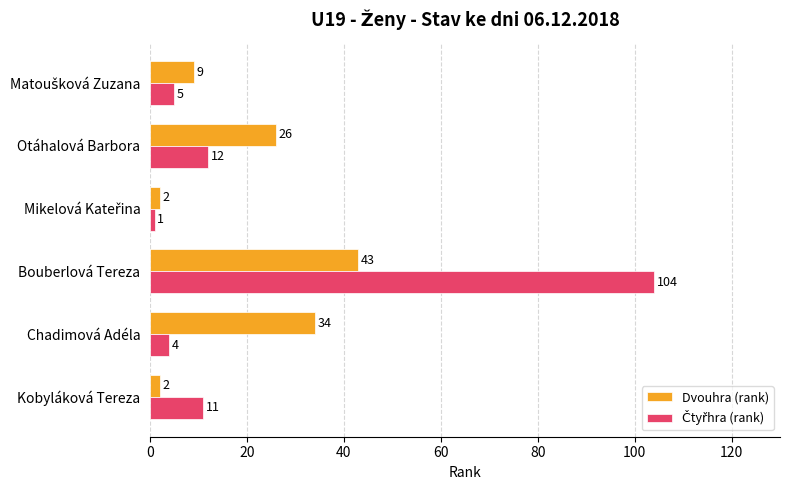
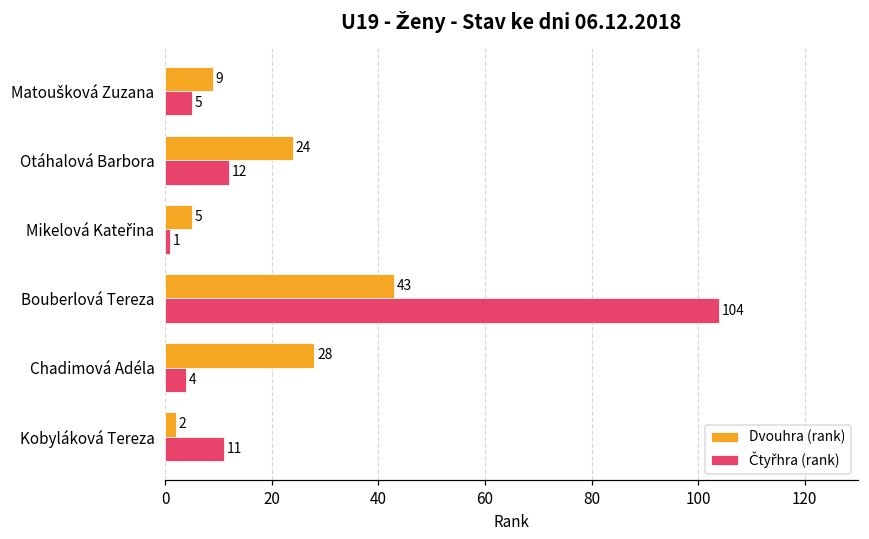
Dvouhra (rank), Otáhalová Barbora: 26 -> 24
Dvouhra (rank), Mikelová Kateřina: 2 -> 5
Dvouhra (rank), Chadimová Adéla: 34 -> 28
